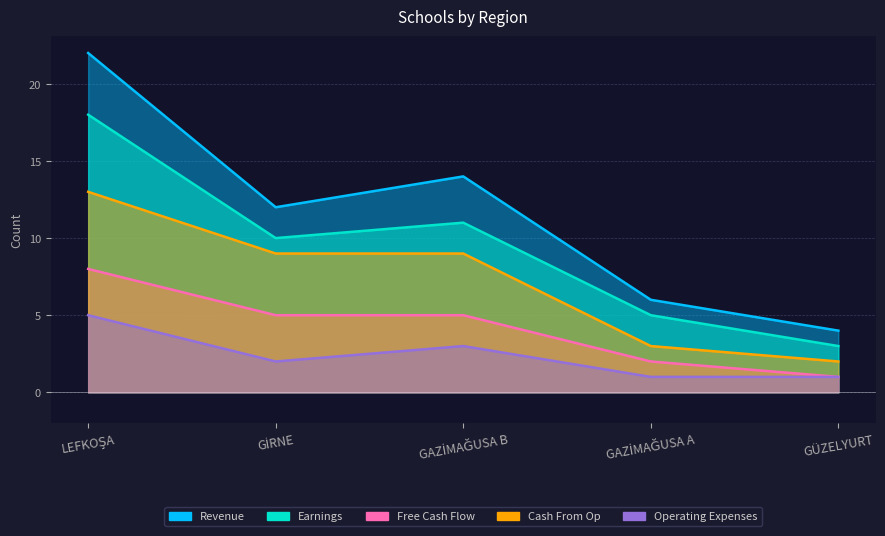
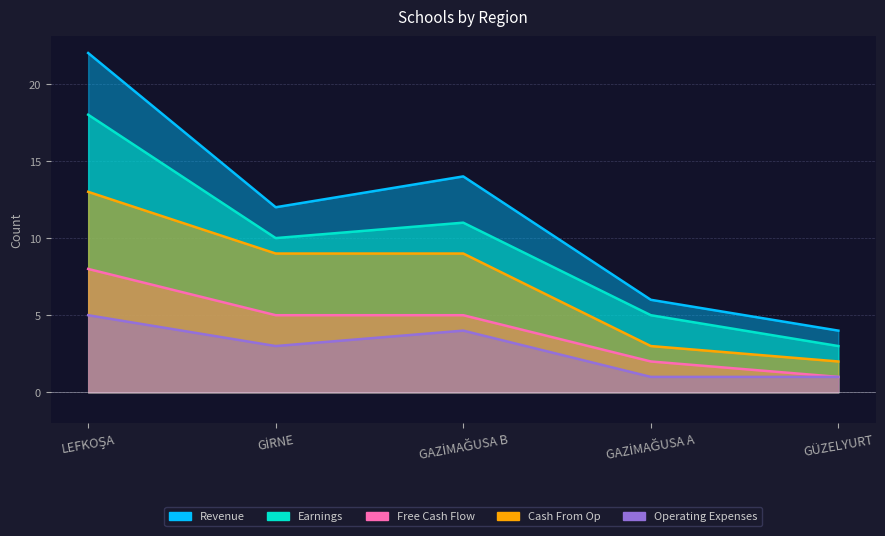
Operating Expenses, GİRNE: 2 -> 3
Operating Expenses, GAZİMAĞUSA B: 3 -> 4
